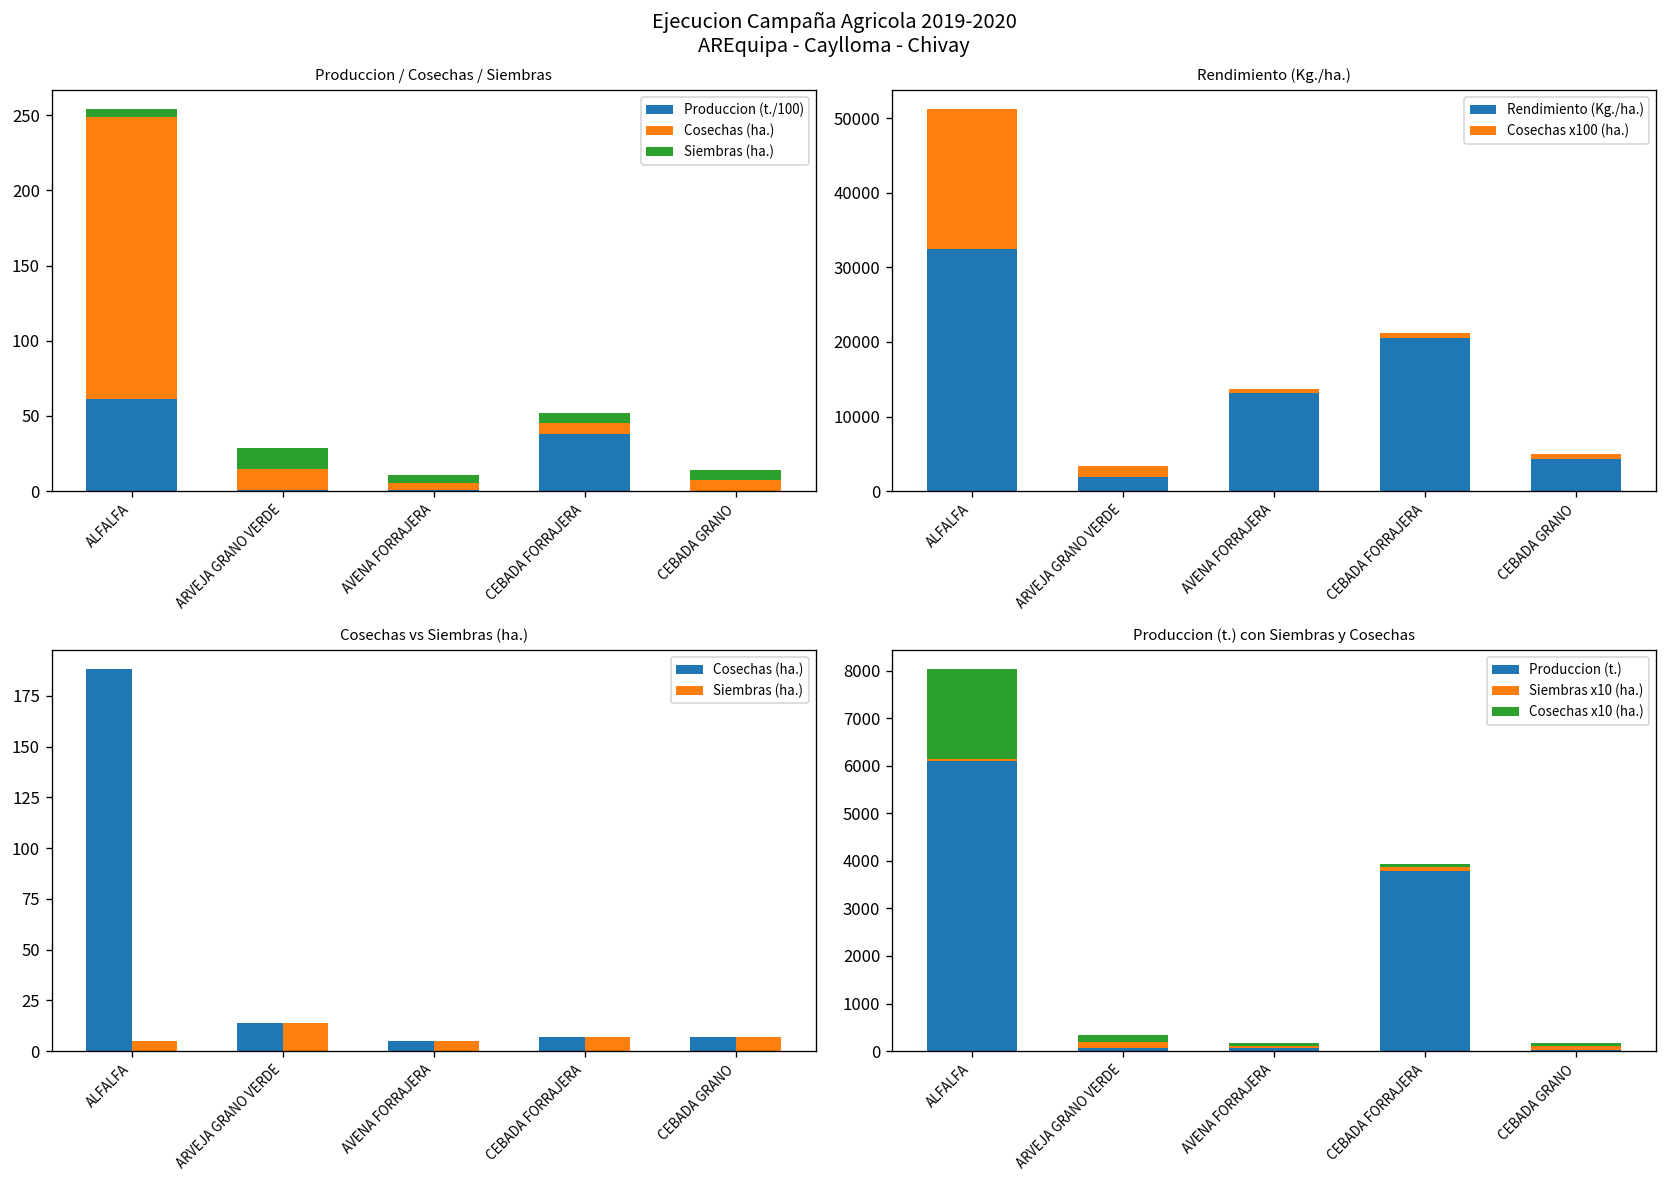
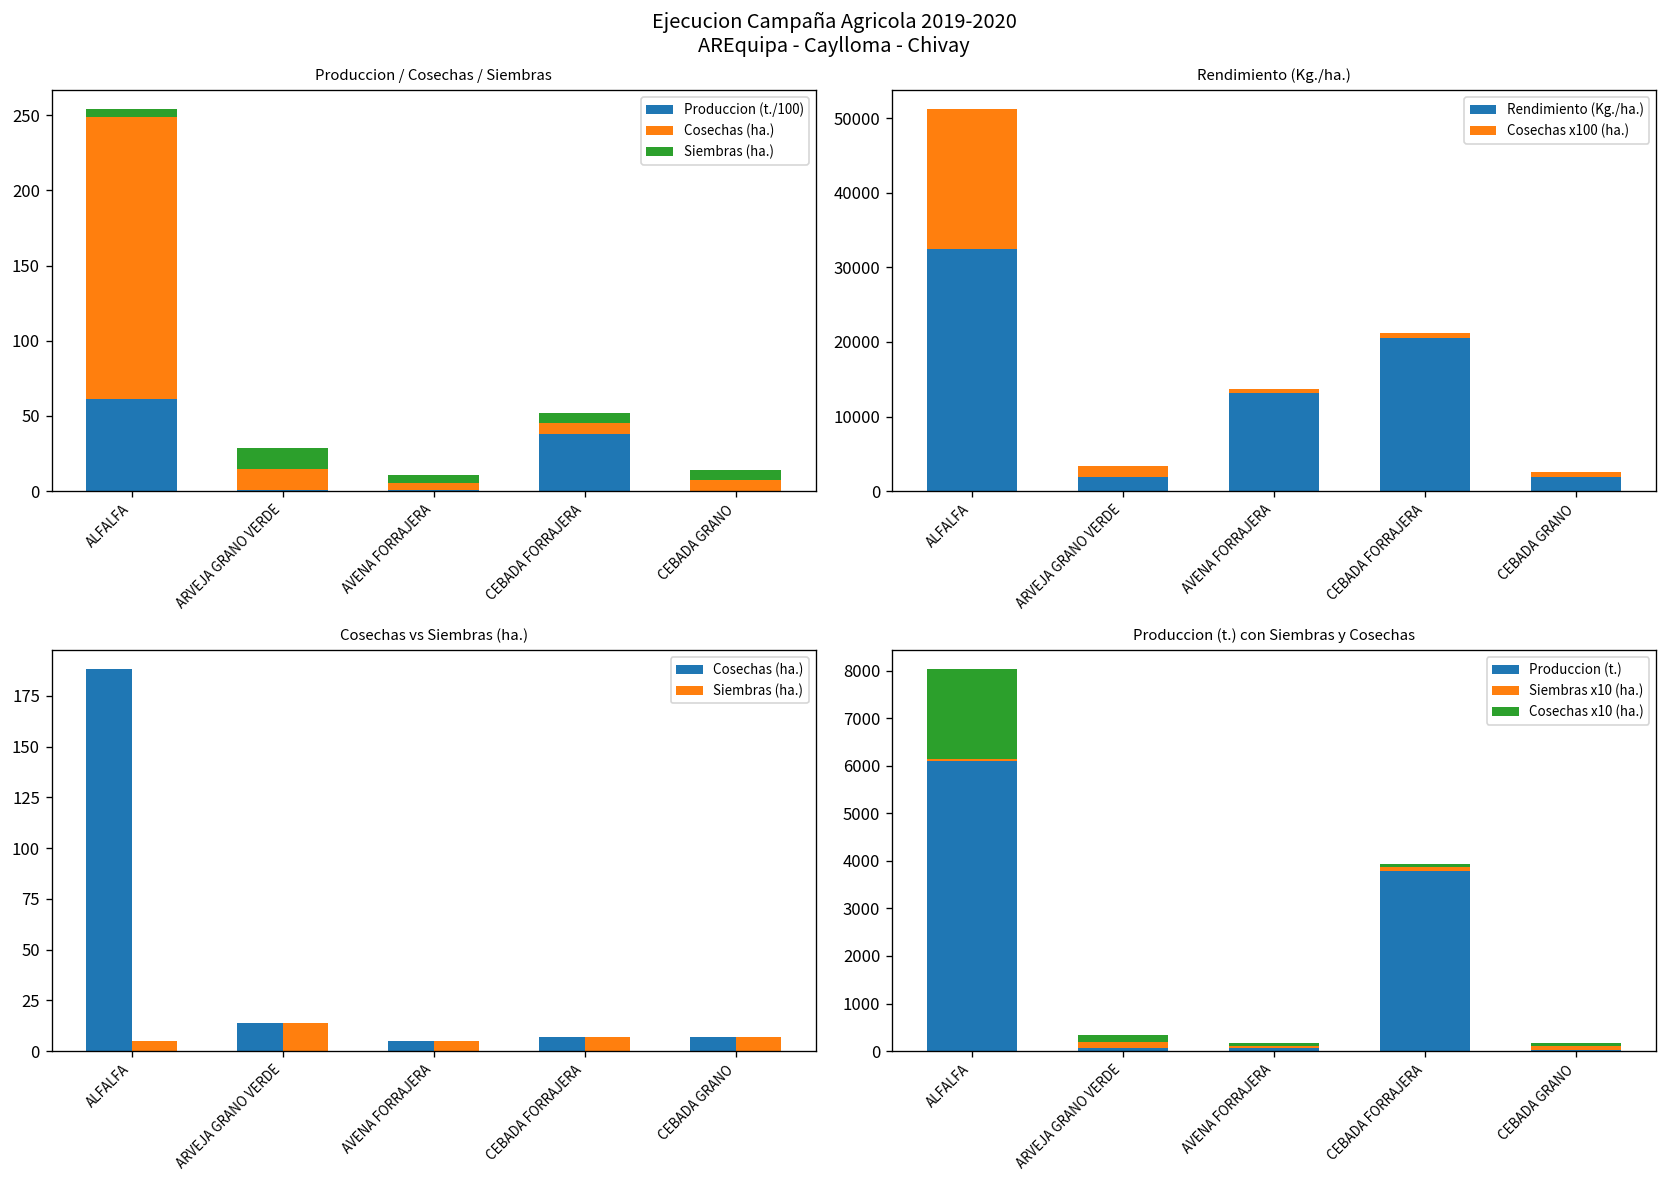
Rendimiento (Kg./ha.), Rendimiento (Kg./ha.), CEBADA GRANO: 4000 -> 2000
